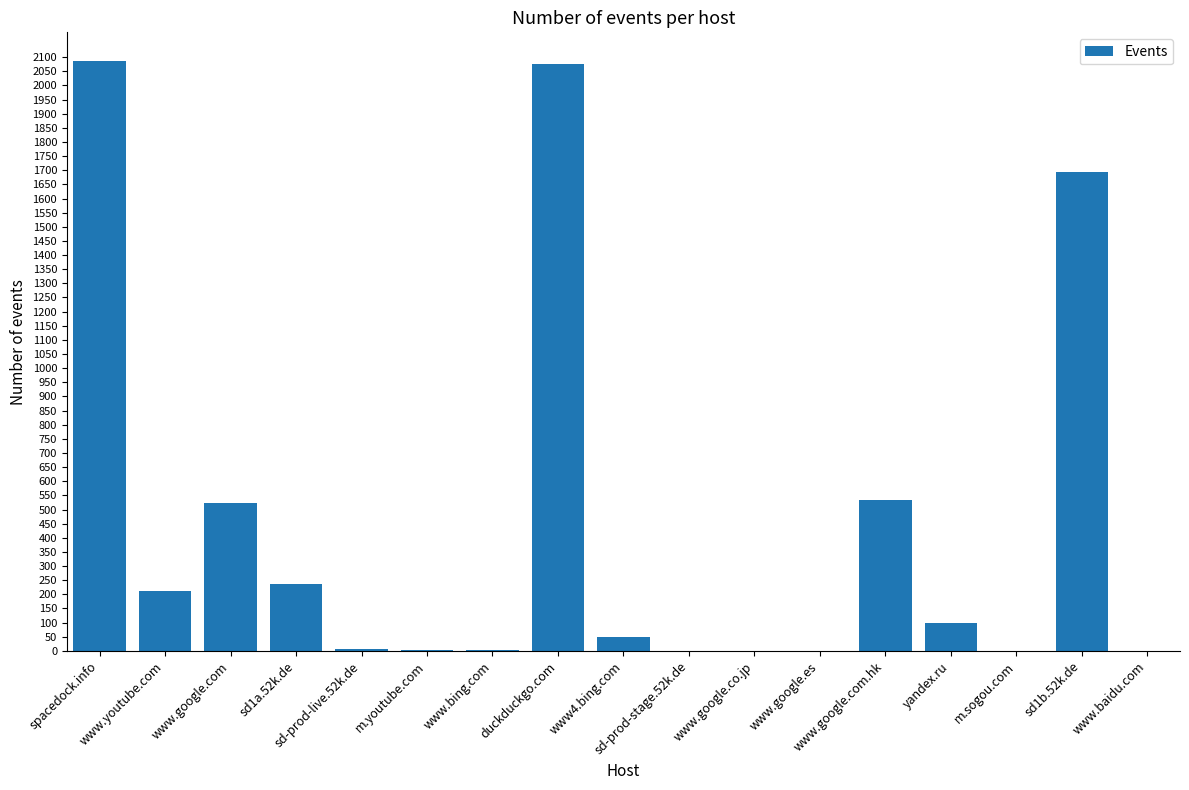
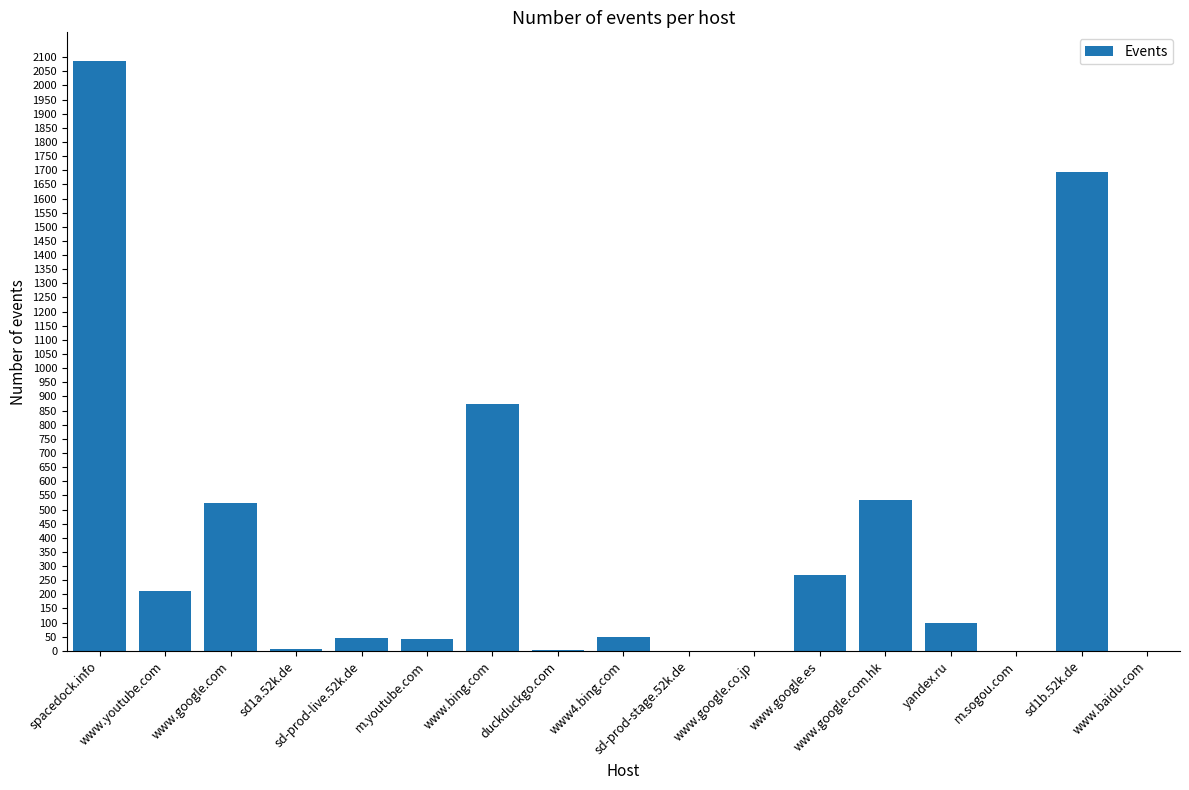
sd1a.52k.de: 240 -> 10
sd-prod-live.52k.de: 10 -> 50
m.youtube.com: 0 -> 40
www.bing.com: 0 -> 870
duckduckgo.com: 2080 -> 0
www.google.es: 0 -> 270
